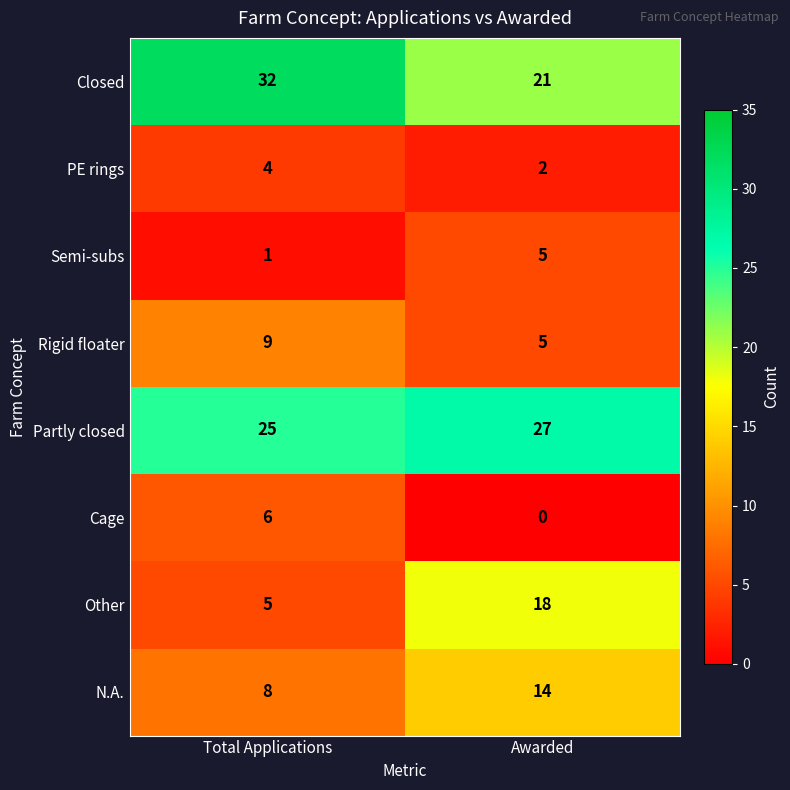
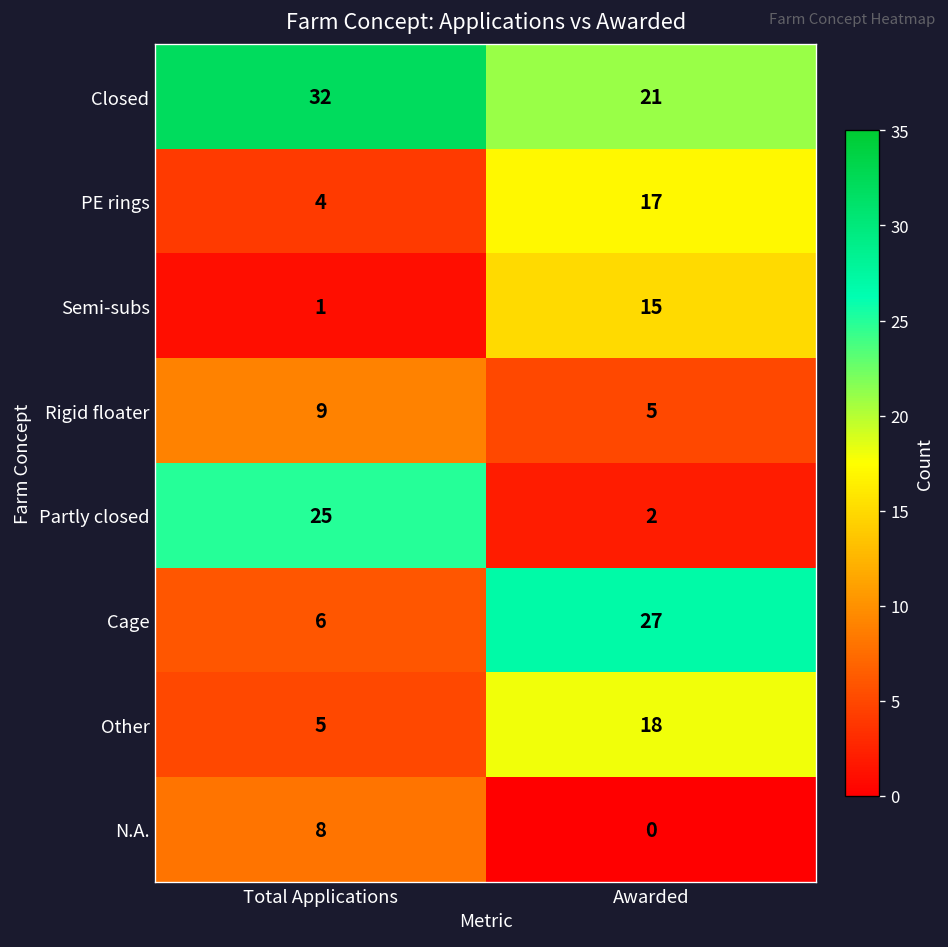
PE rings, Awarded: 2 -> 17
Semi-subs, Awarded: 5 -> 15
Partly closed, Awarded: 27 -> 2
Cage, Awarded: 0 -> 27
N.A., Awarded: 14 -> 0
